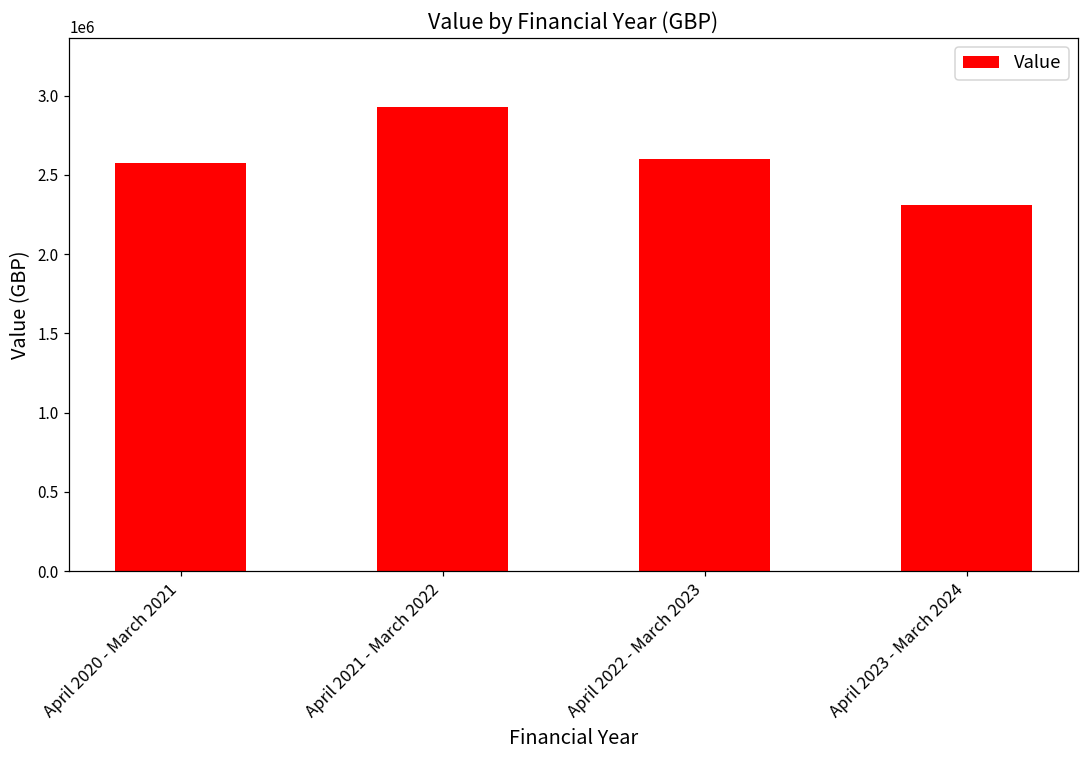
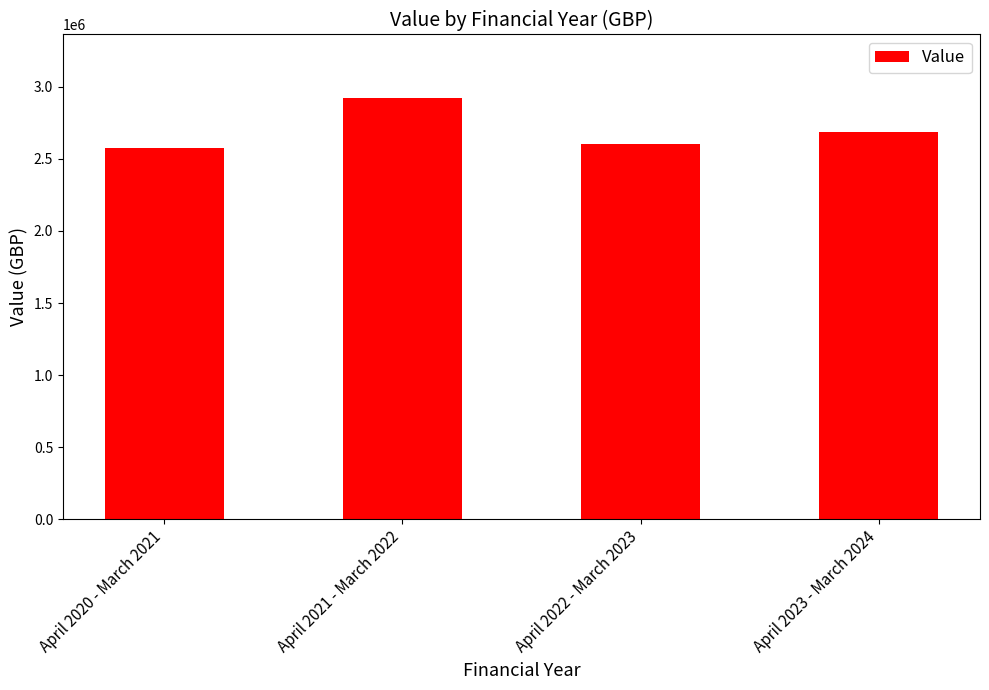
April 2023 - March 2024: 2310000 -> 2690000
